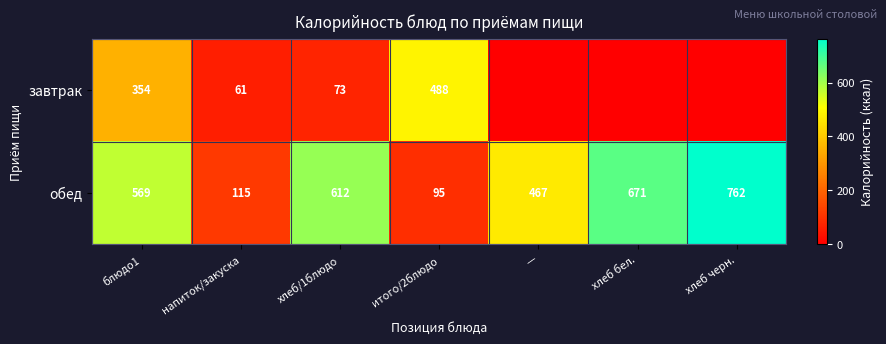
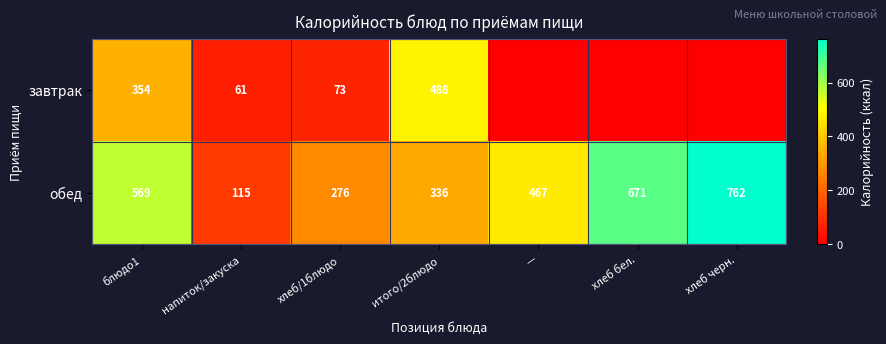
обед, хлеб/1блюдо: 612 -> 276
обед, итого/2блюдо: 95 -> 336
